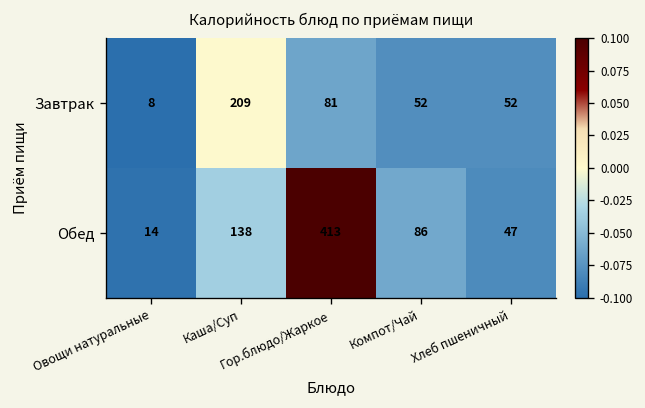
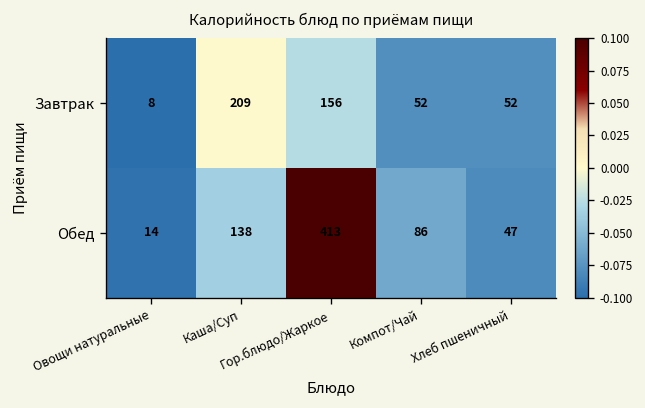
Завтрак, Гор.блюдо/Жаркое: 81 -> 156
